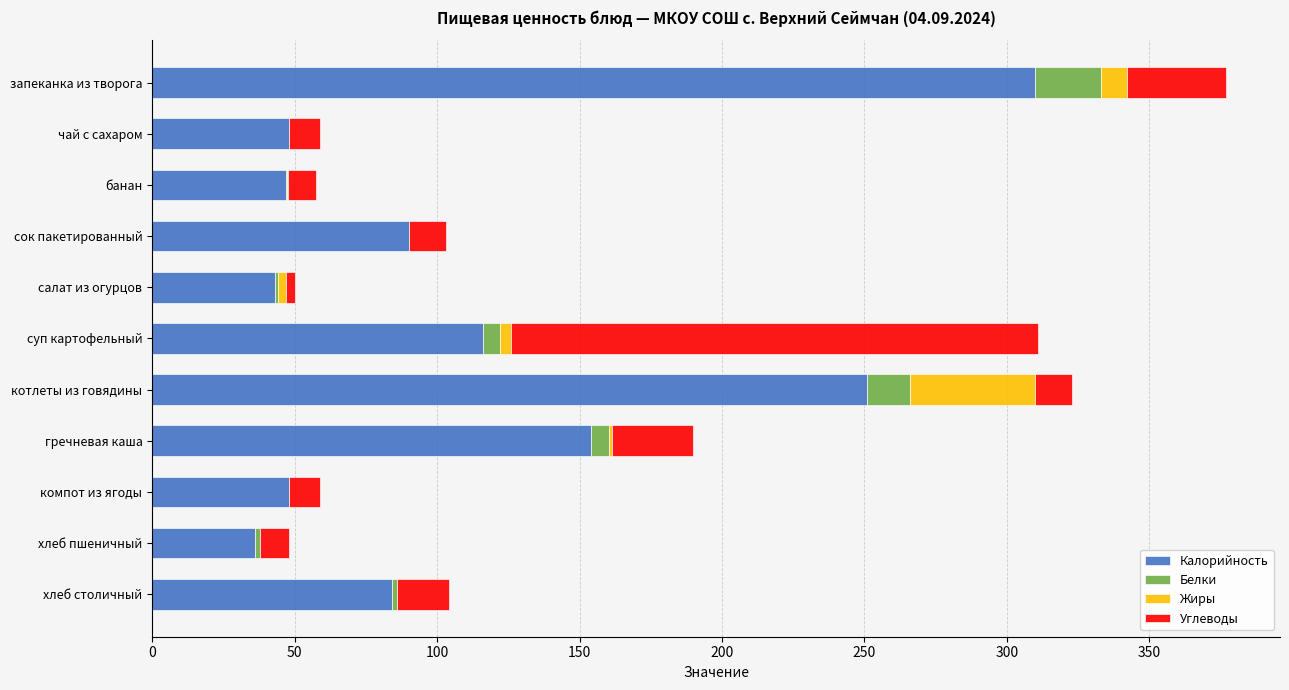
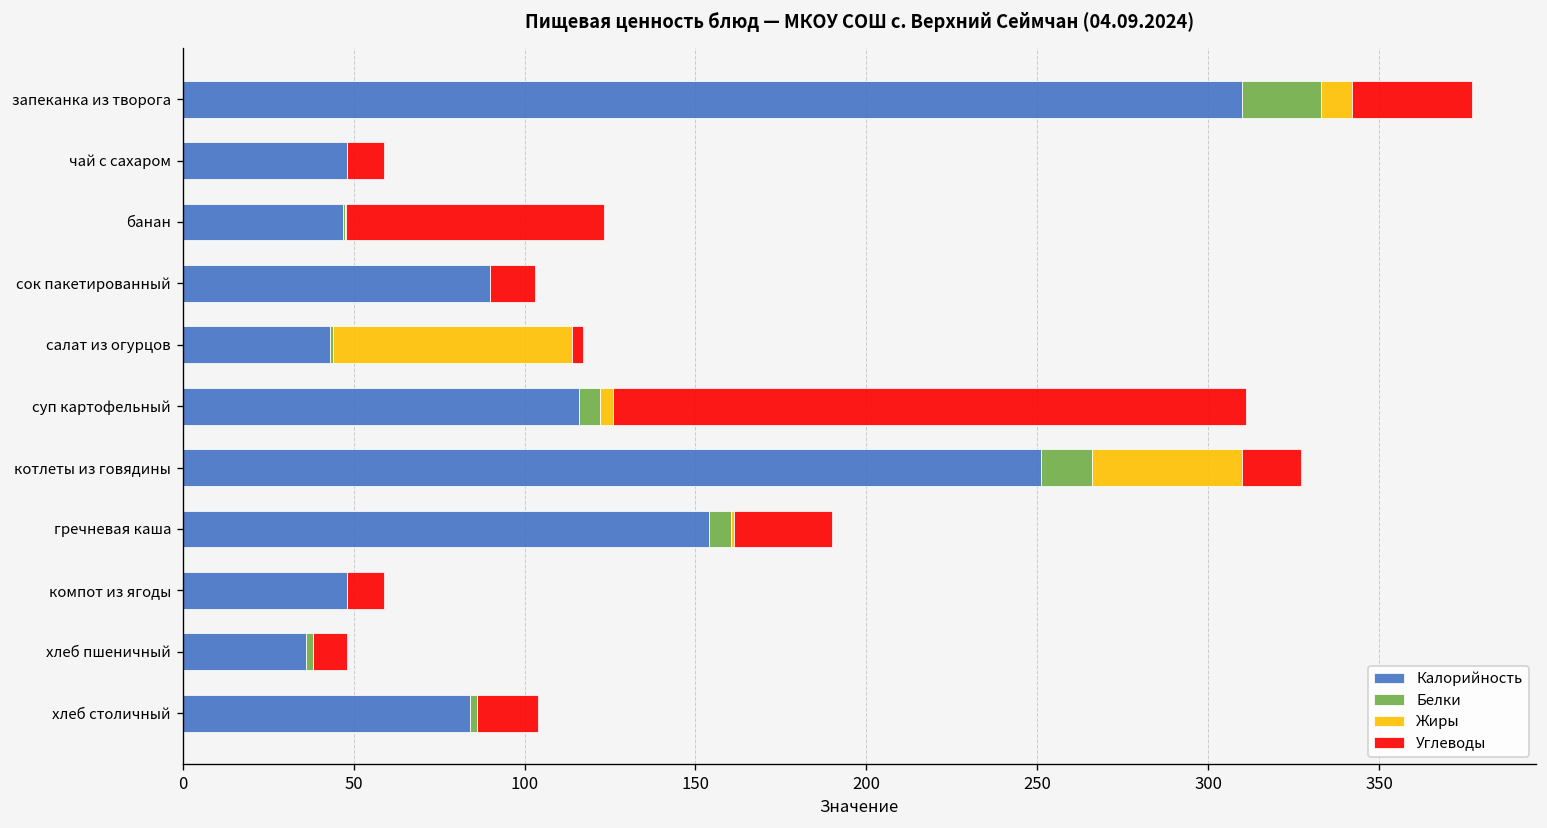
Углеводы, банан: 10 -> 75
Жиры, салат из огурцов: 3 -> 70
Углеводы, котлеты из говядины: 13 -> 17
